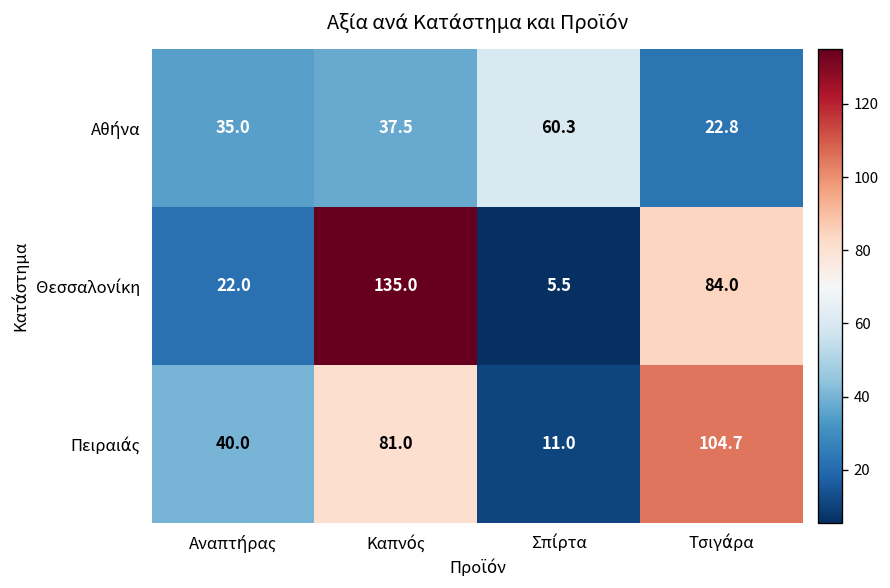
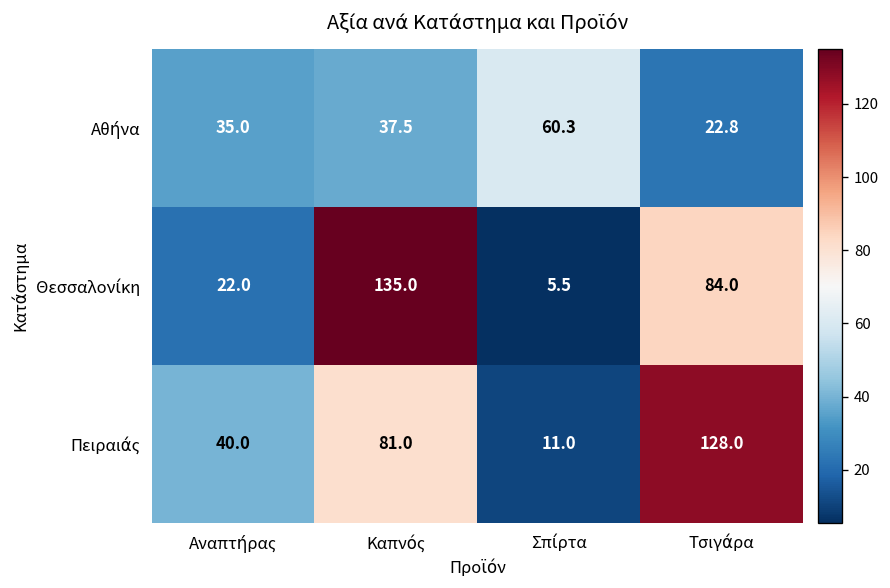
Πειραιάς, Τσιγάρα: 104.7 -> 128.0
